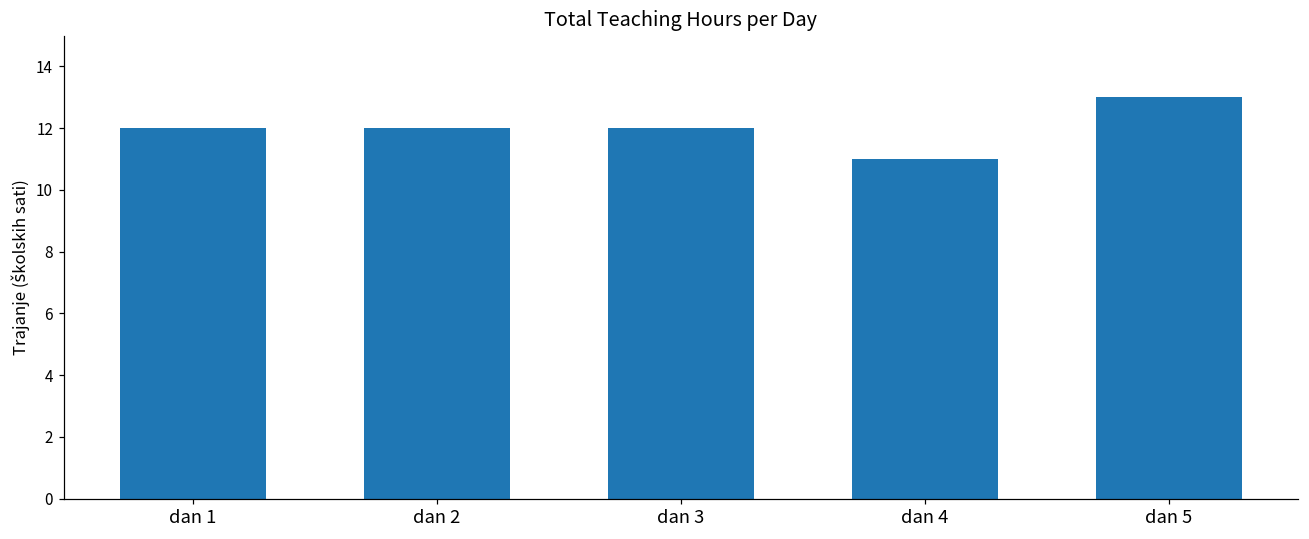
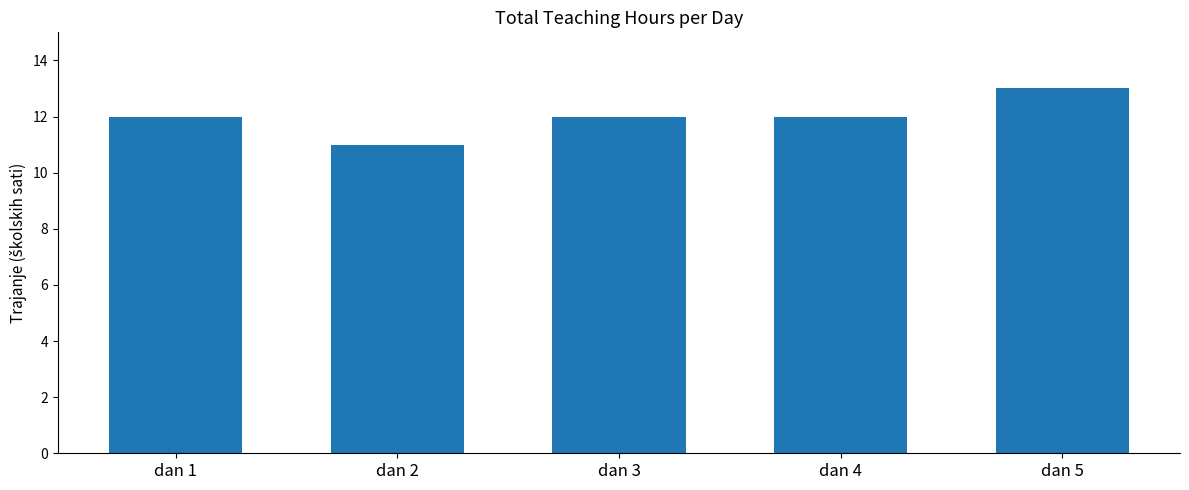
dan 2: 12 -> 11
dan 4: 11 -> 12
